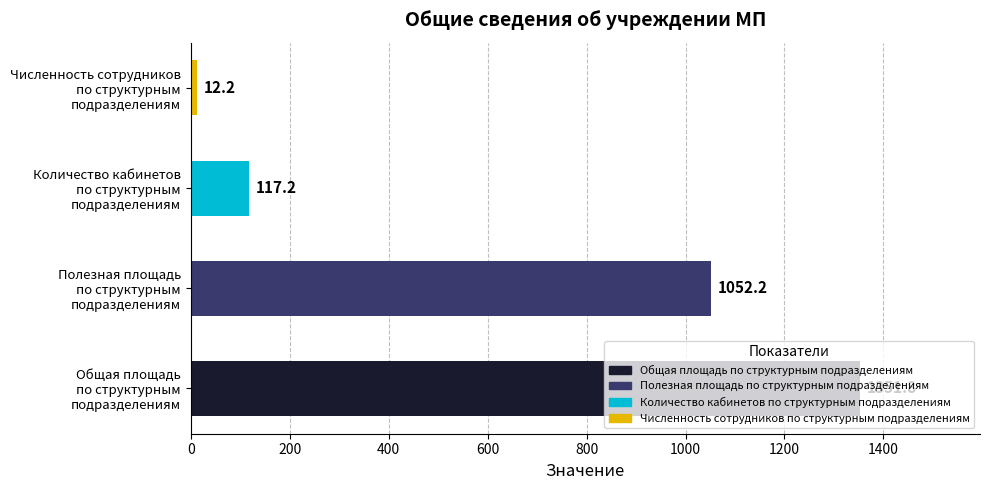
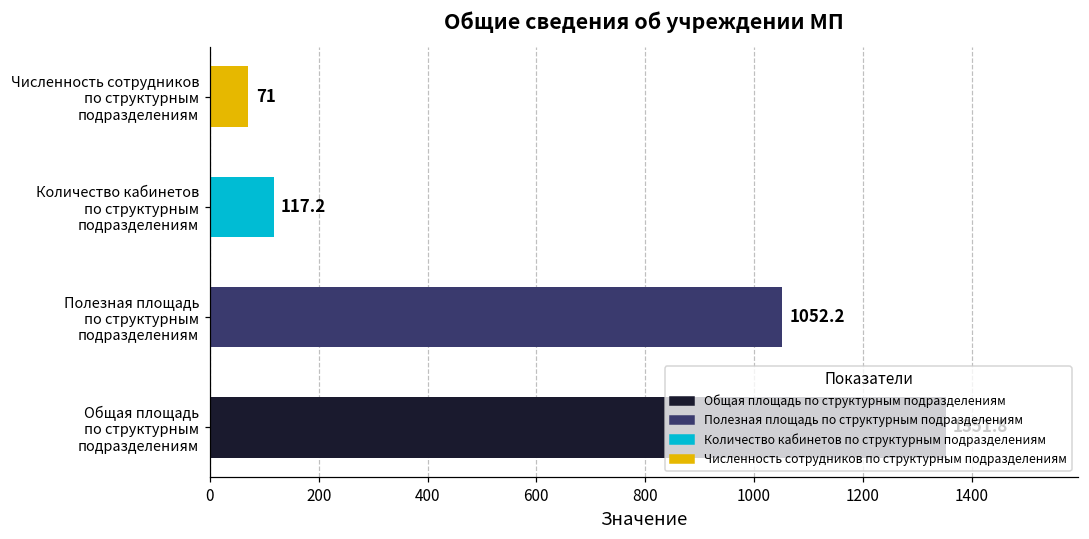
Численность сотрудников по структурным подразделениям: 12.2 -> 71
